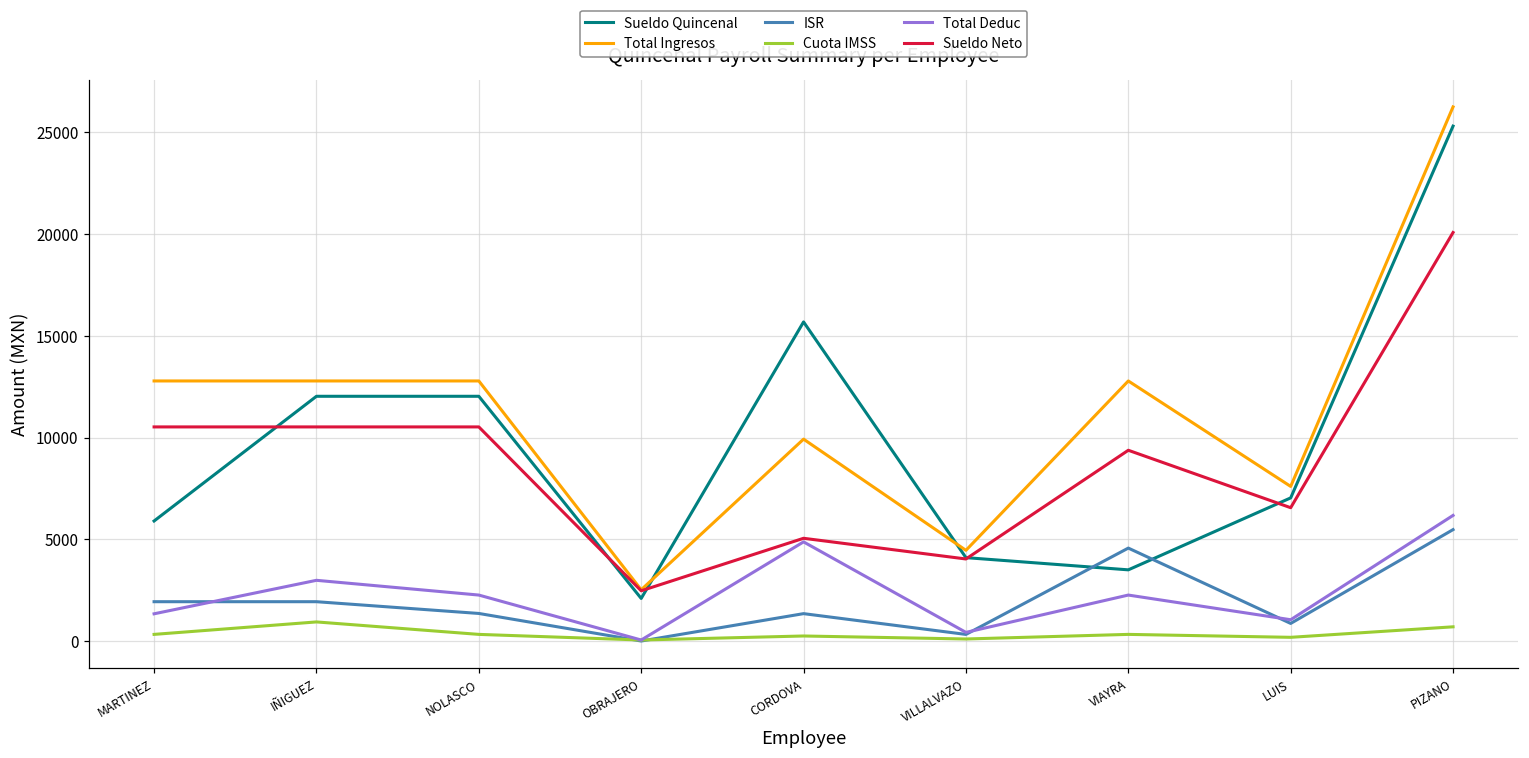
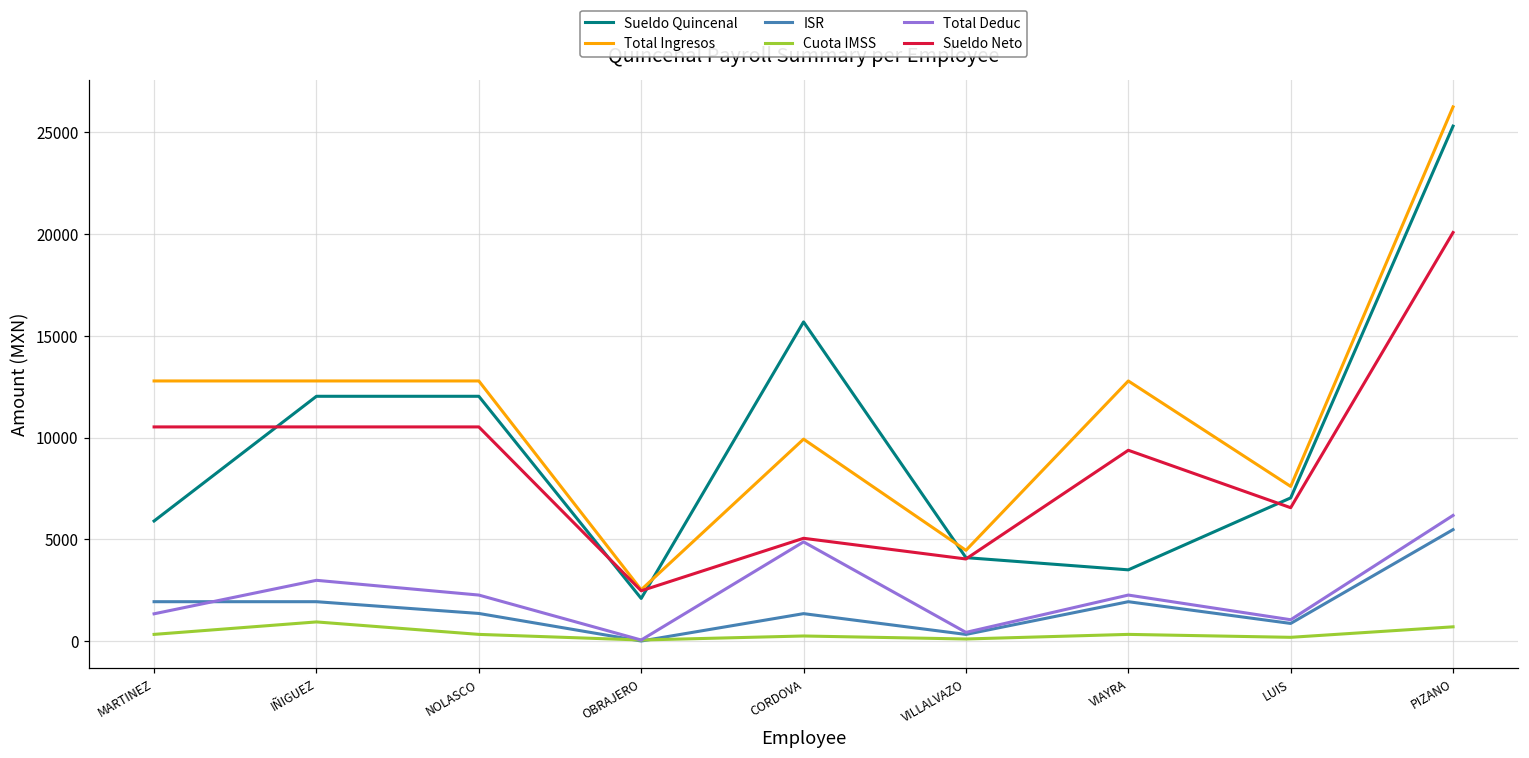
ISR, VIAYRA: 4600 -> 1900
